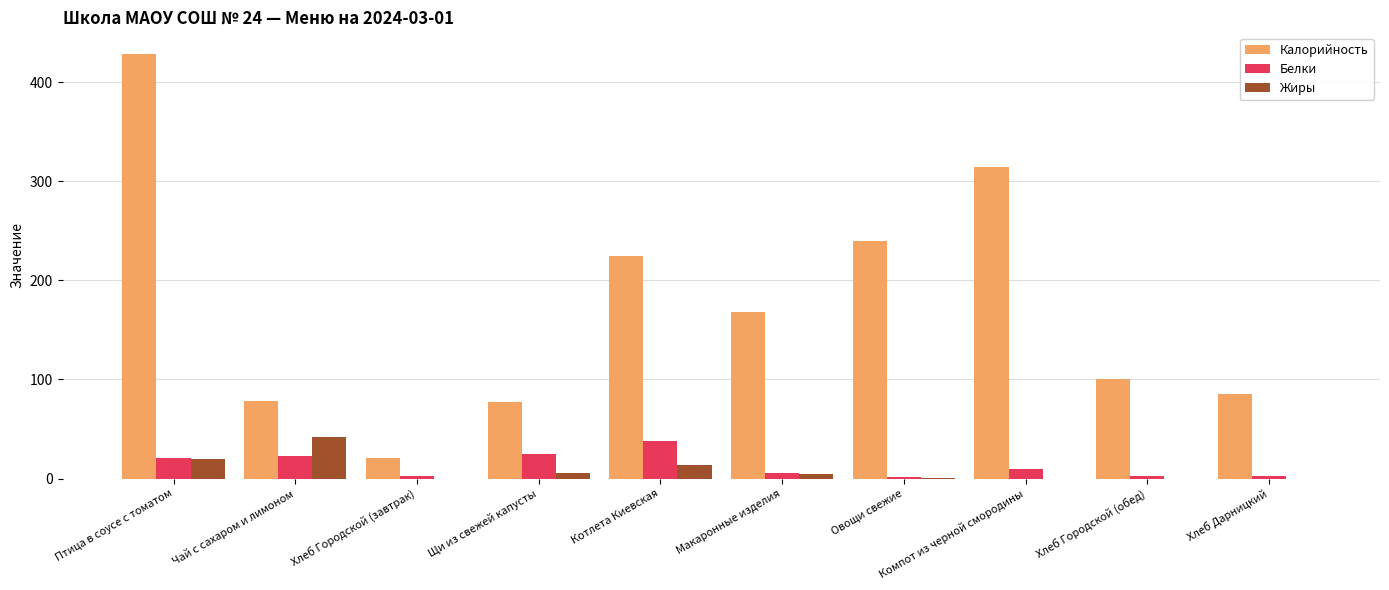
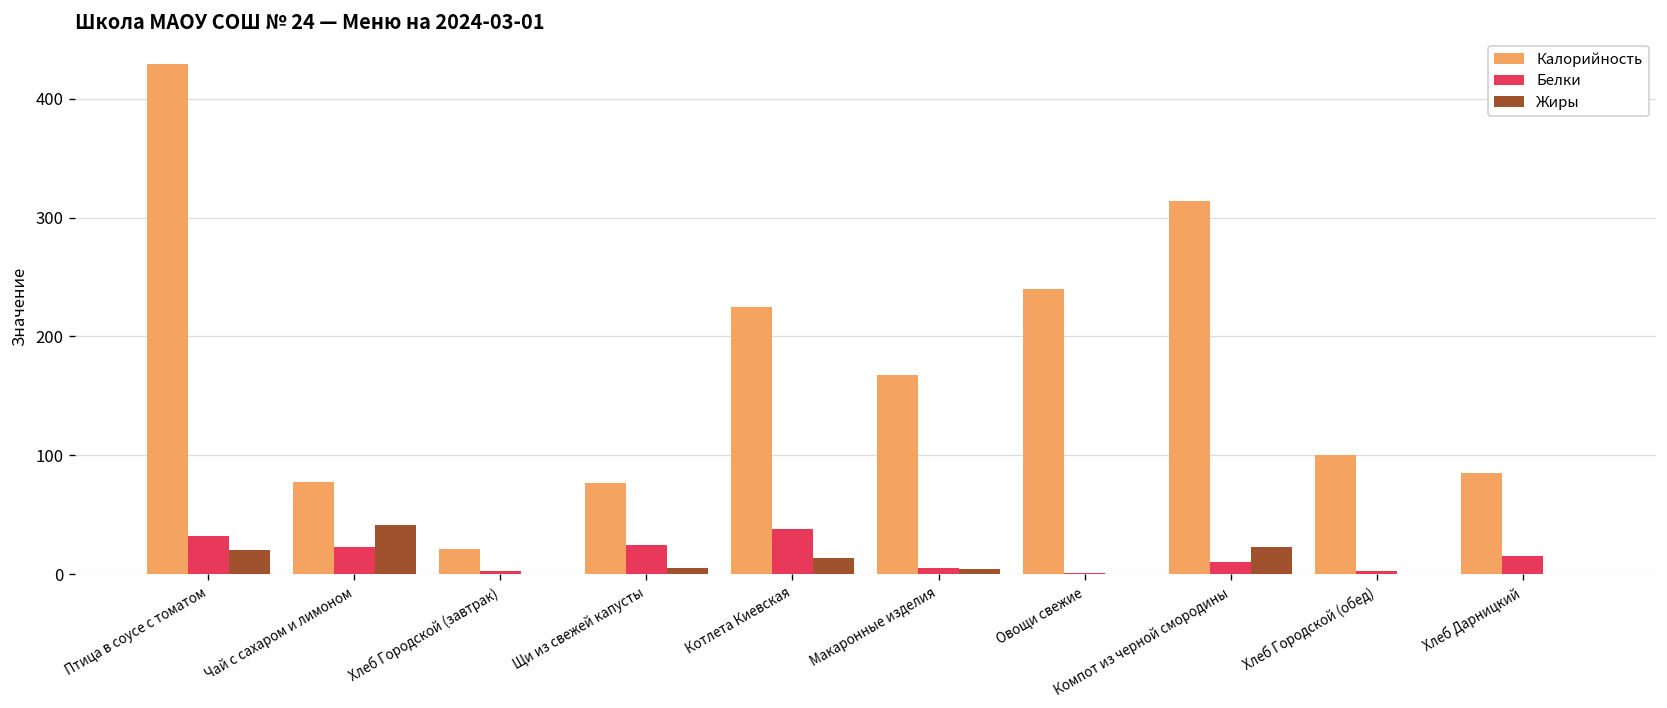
Белки, Птица в соусе с томатом: 20 -> 30
Жиры, Компот из черной смородины: 0 -> 20
Белки, Хлеб Дарницкий: 0 -> 20
